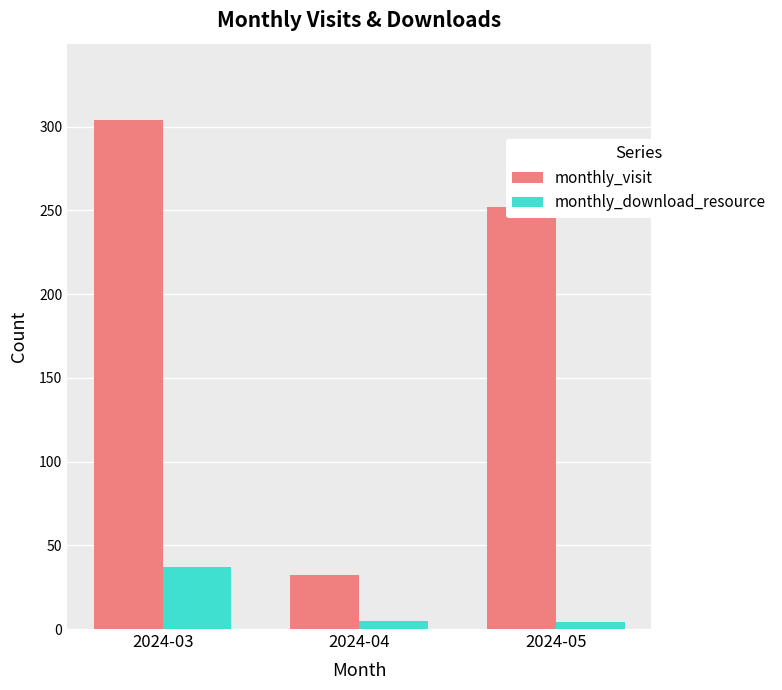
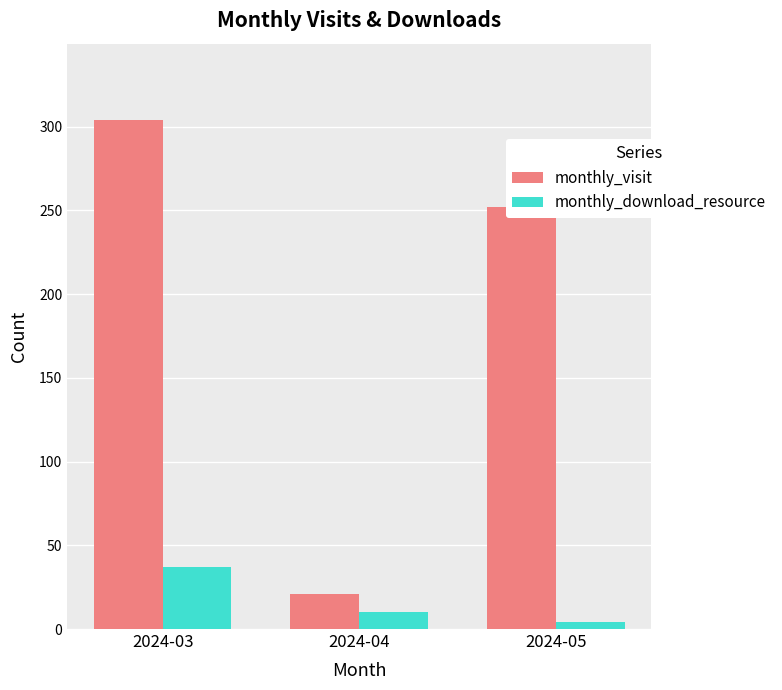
monthly_visit, 2024-04: 32 -> 21
monthly_download_resource, 2024-04: 5 -> 10
